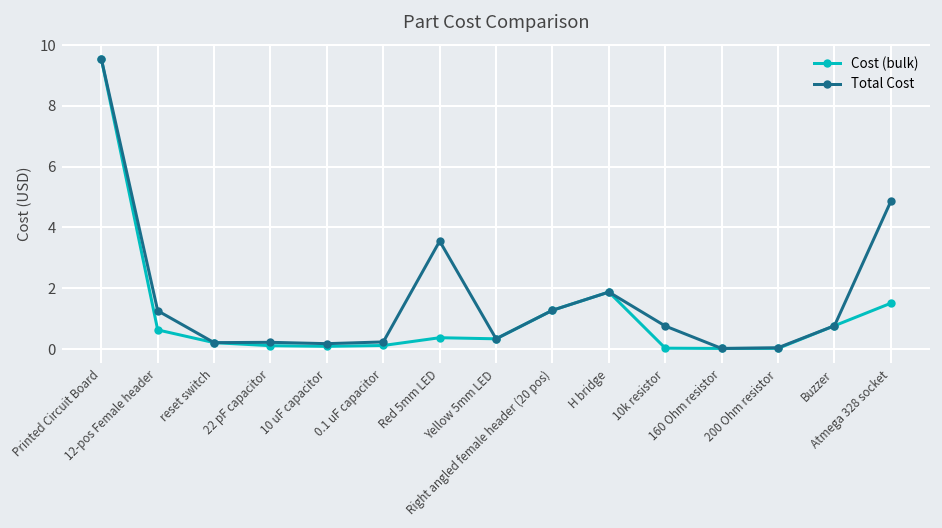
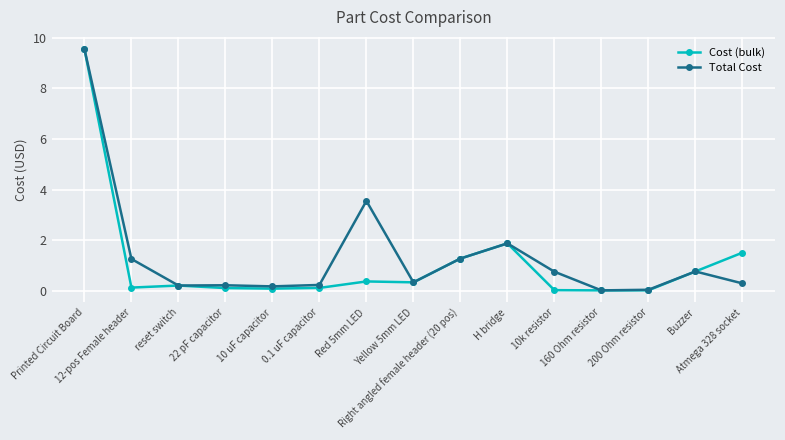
Cost (bulk), 12-pos Female header: 0.6 -> 0.1
Total Cost, Atmega 328 socket: 4.9 -> 0.3
